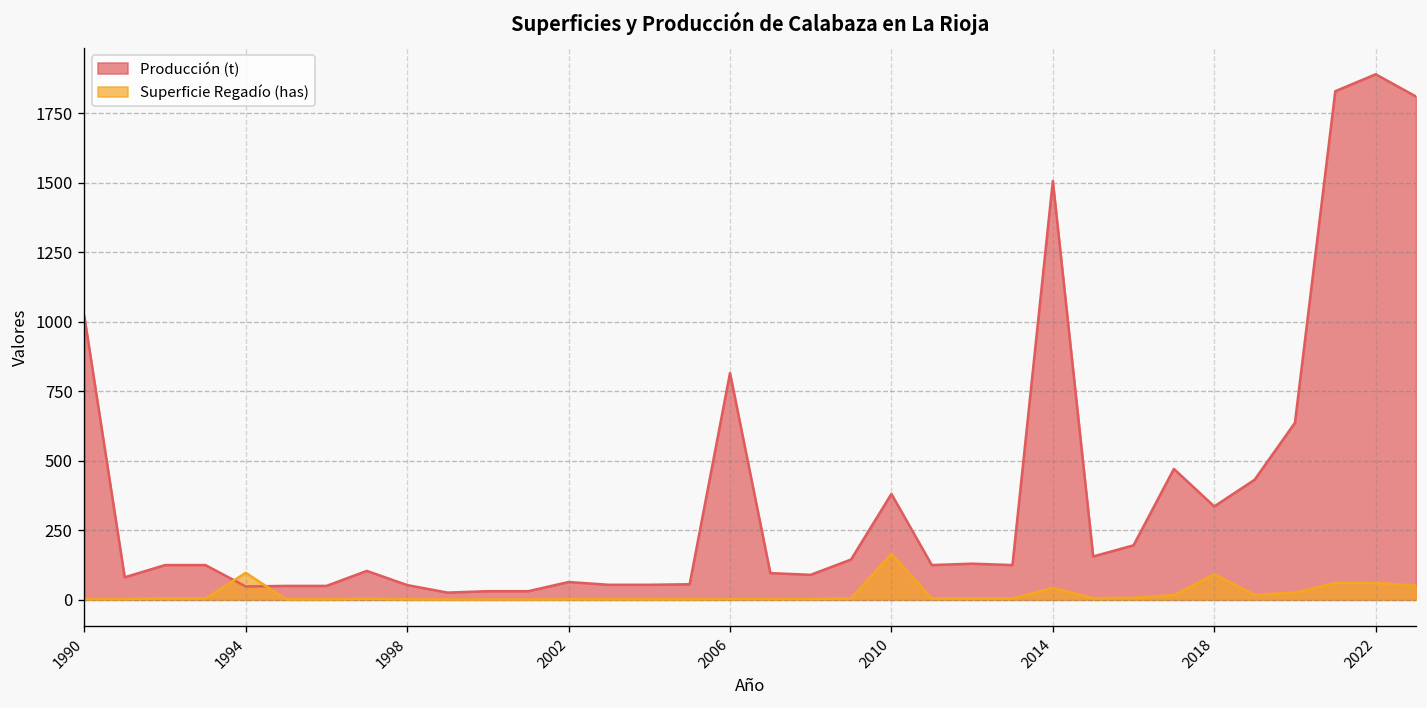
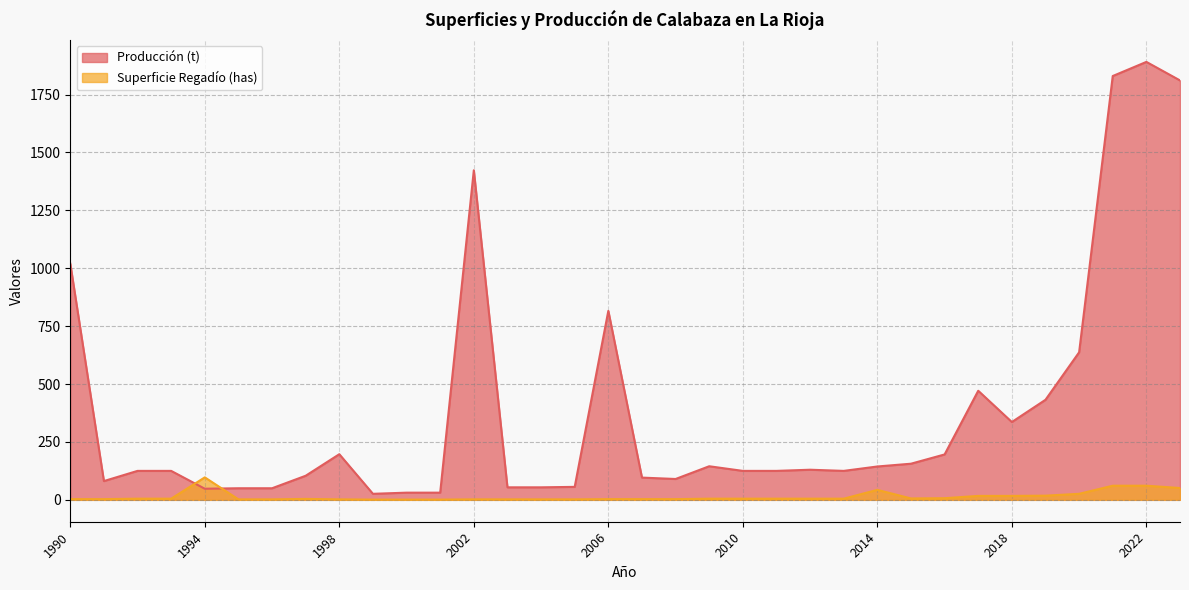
Producción (t), 1998: 50 -> 200
Producción (t), 2002: 60 -> 1420
Producción (t), 2010: 380 -> 130
Superficie Regadío (has), 2010: 170 -> 10
Producción (t), 2014: 1510 -> 140
Superficie Regadío (has), 2018: 90 -> 20
